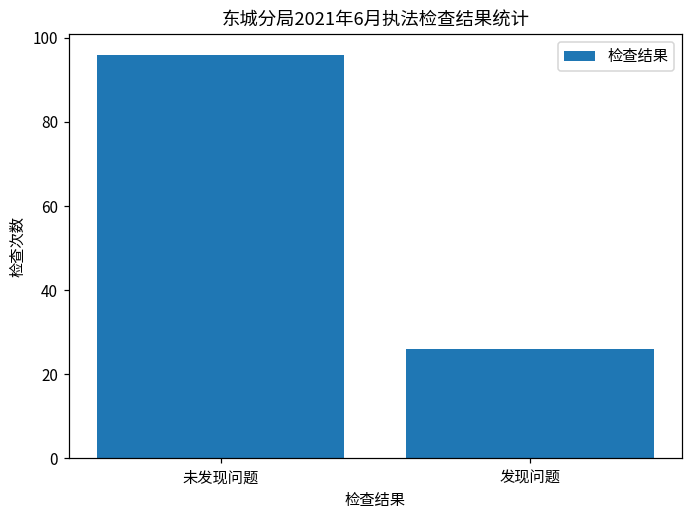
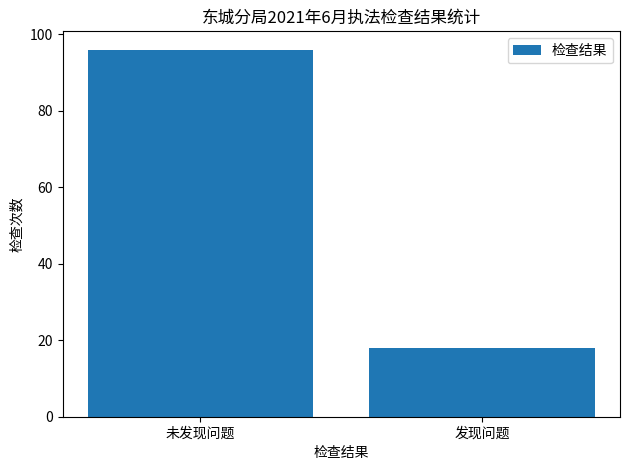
发现问题: 26 -> 18
